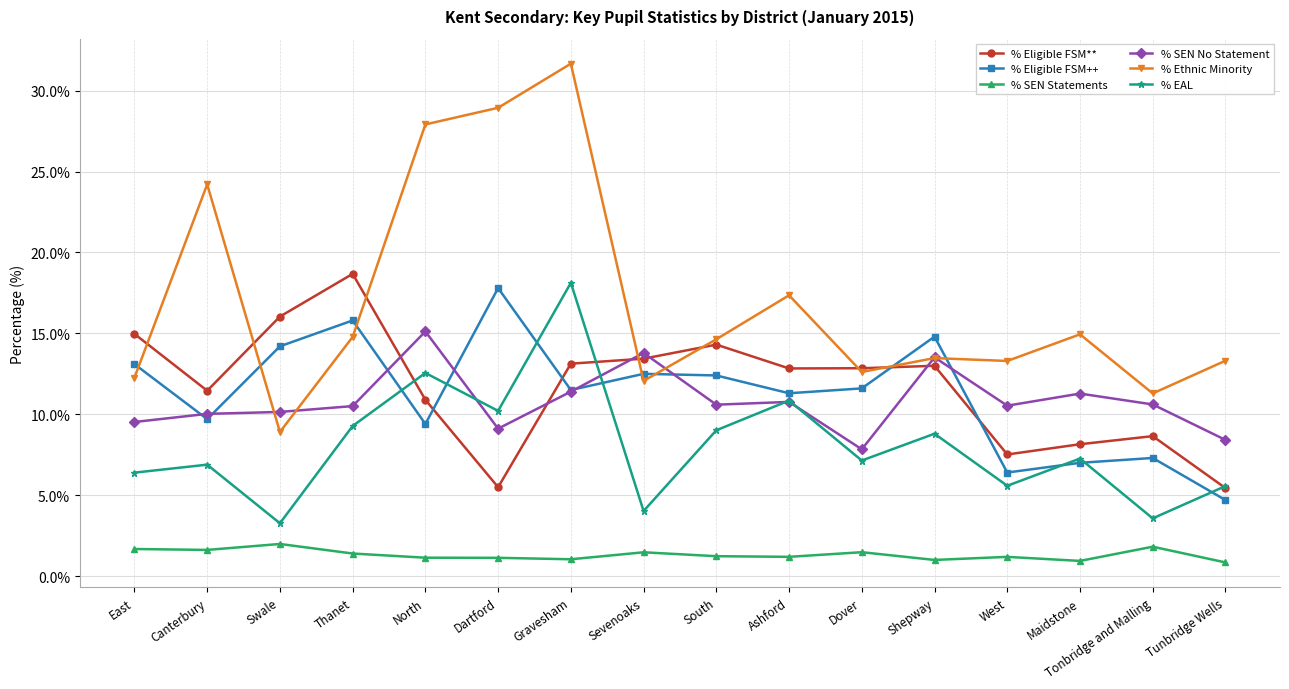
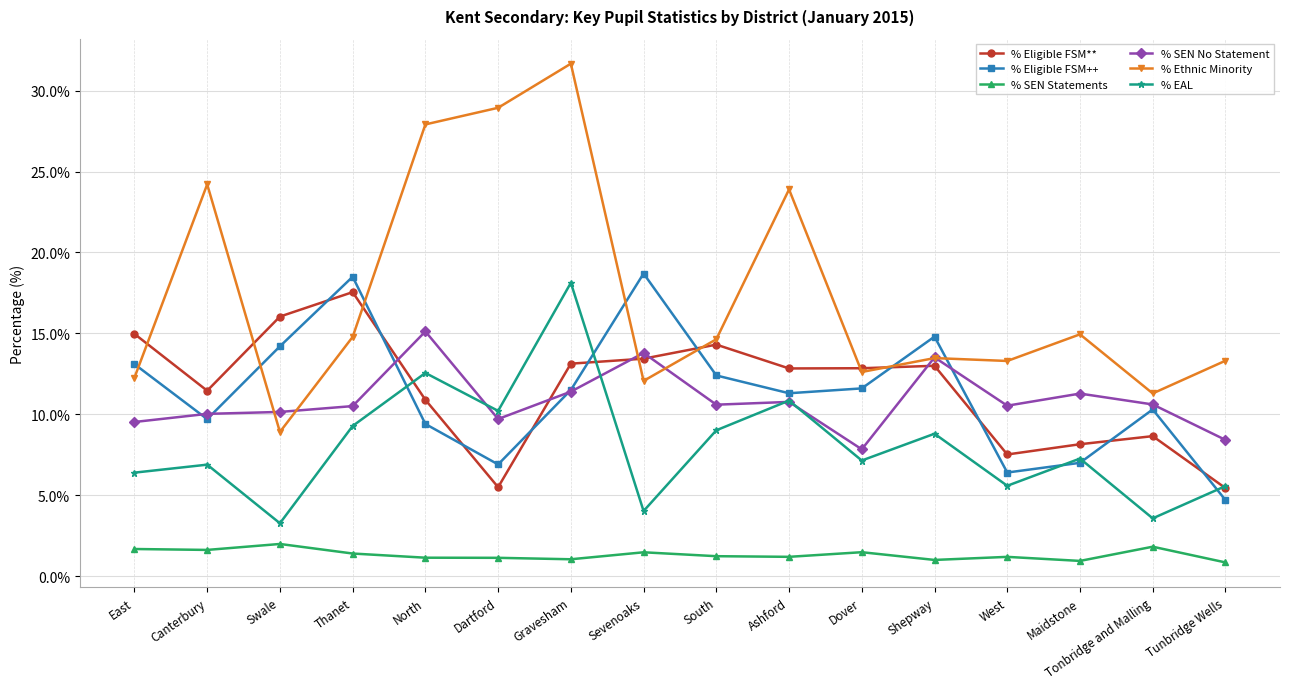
% Eligible FSM**, Thanet: 18.7% -> 17.5%
% Eligible FSM++, Thanet: 15.8% -> 18.5%
% Eligible FSM++, Dartford: 17.8% -> 6.9%
% SEN No Statement, Dartford: 9.1% -> 9.7%
% Eligible FSM++, Sevenoaks: 12.5% -> 18.7%
% Ethnic Minority, Ashford: 17.4% -> 23.9%
% Eligible FSM++, Tonbridge and Malling: 7.3% -> 10.3%
